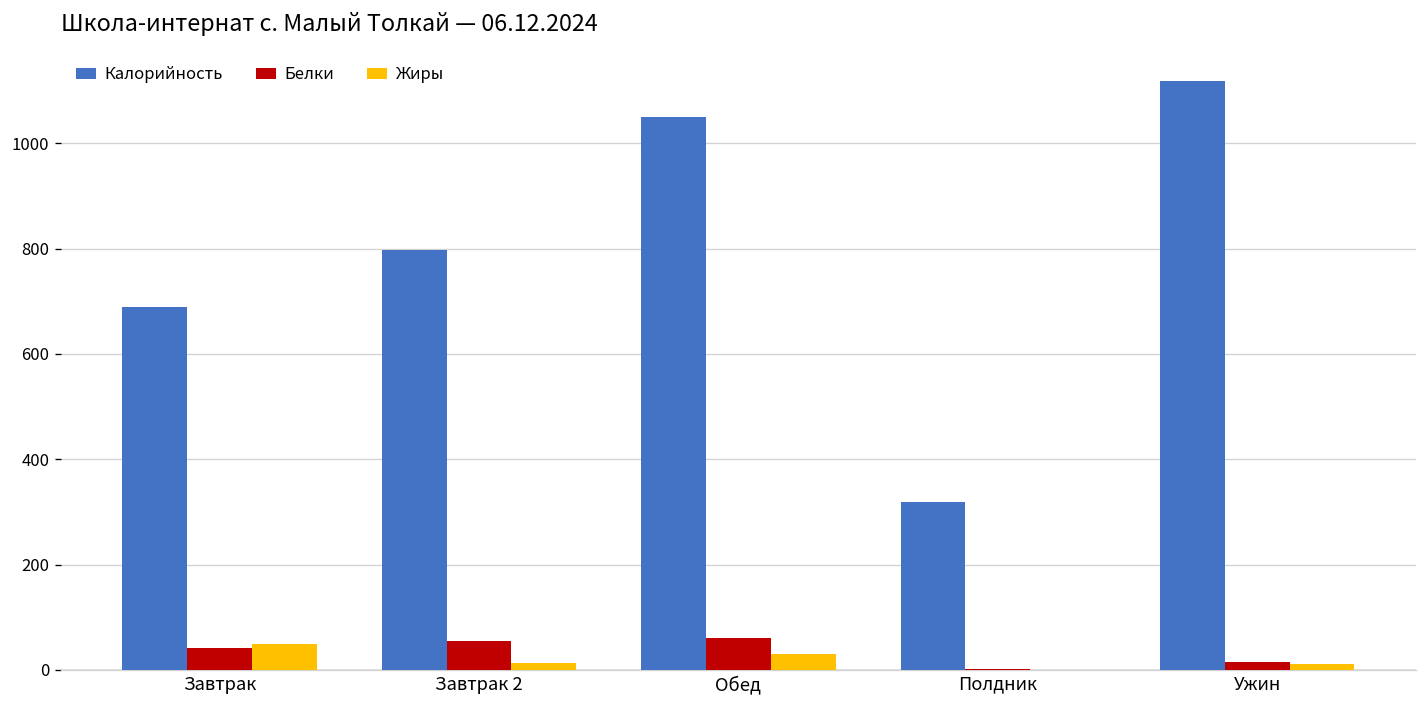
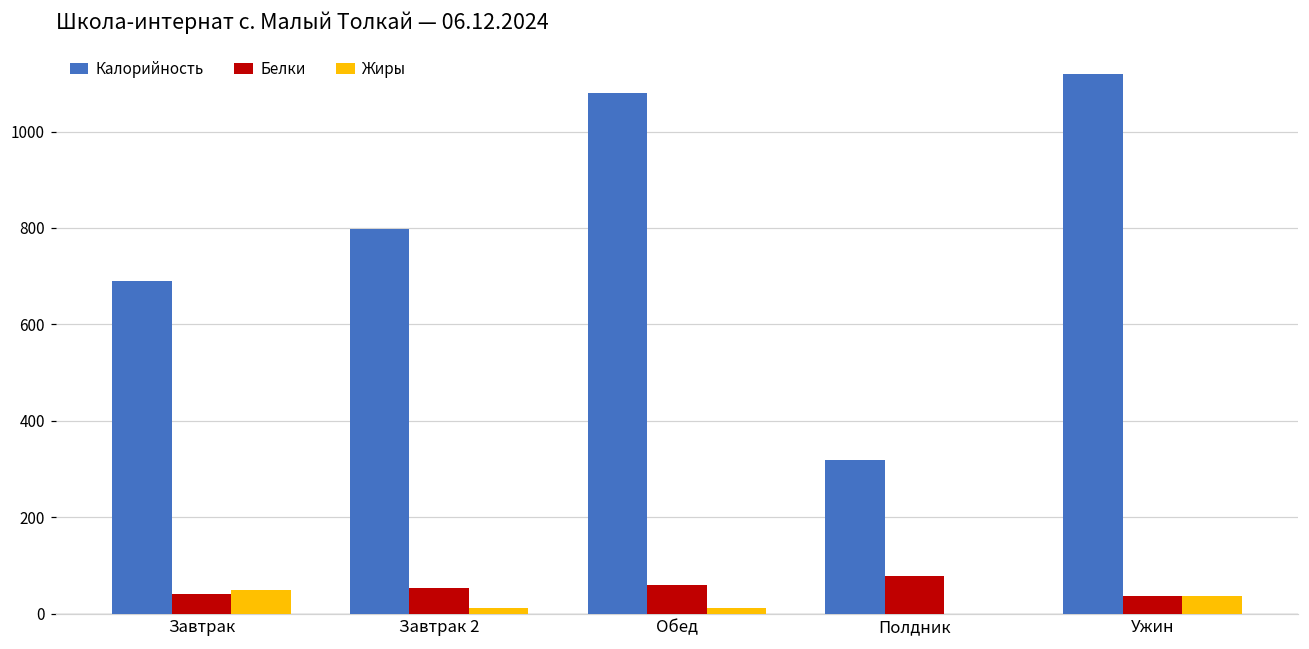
Калорийность, Обед: 1050 -> 1080
Жиры, Обед: 30 -> 10
Белки, Полдник: 0 -> 80
Белки, Ужин: 10 -> 40
Жиры, Ужин: 10 -> 40
